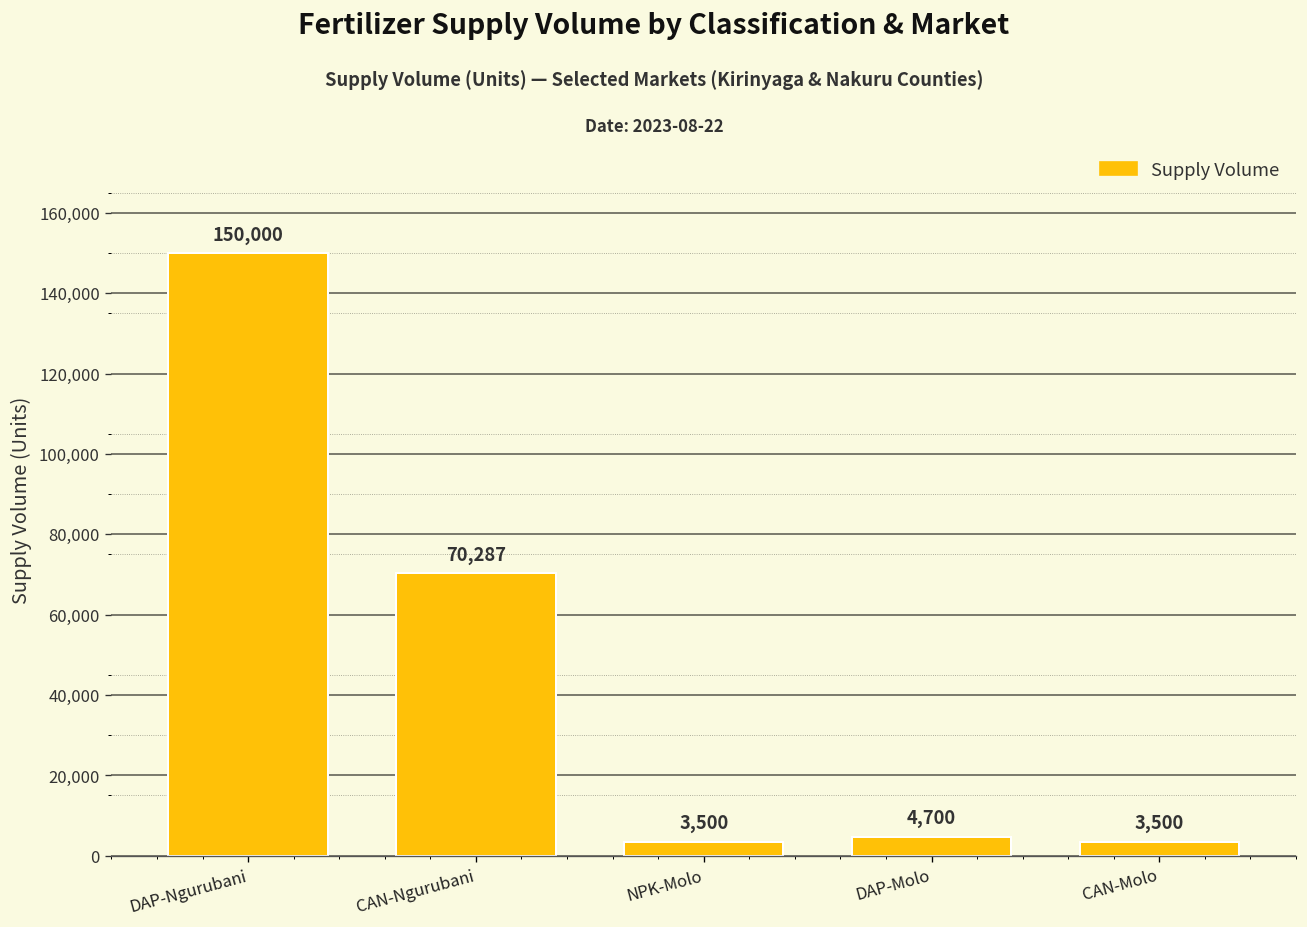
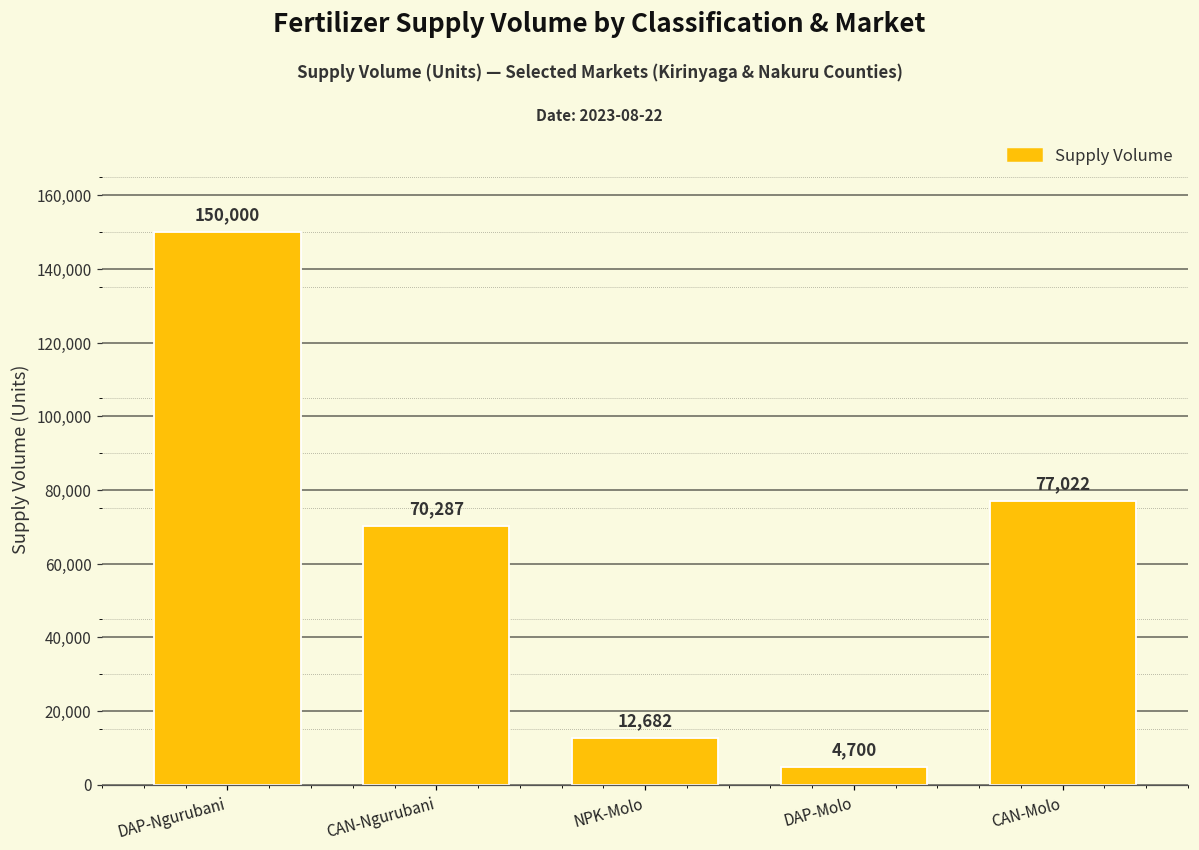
NPK-Molo: 3,500 -> 12,682
CAN-Molo: 3,500 -> 77,022
